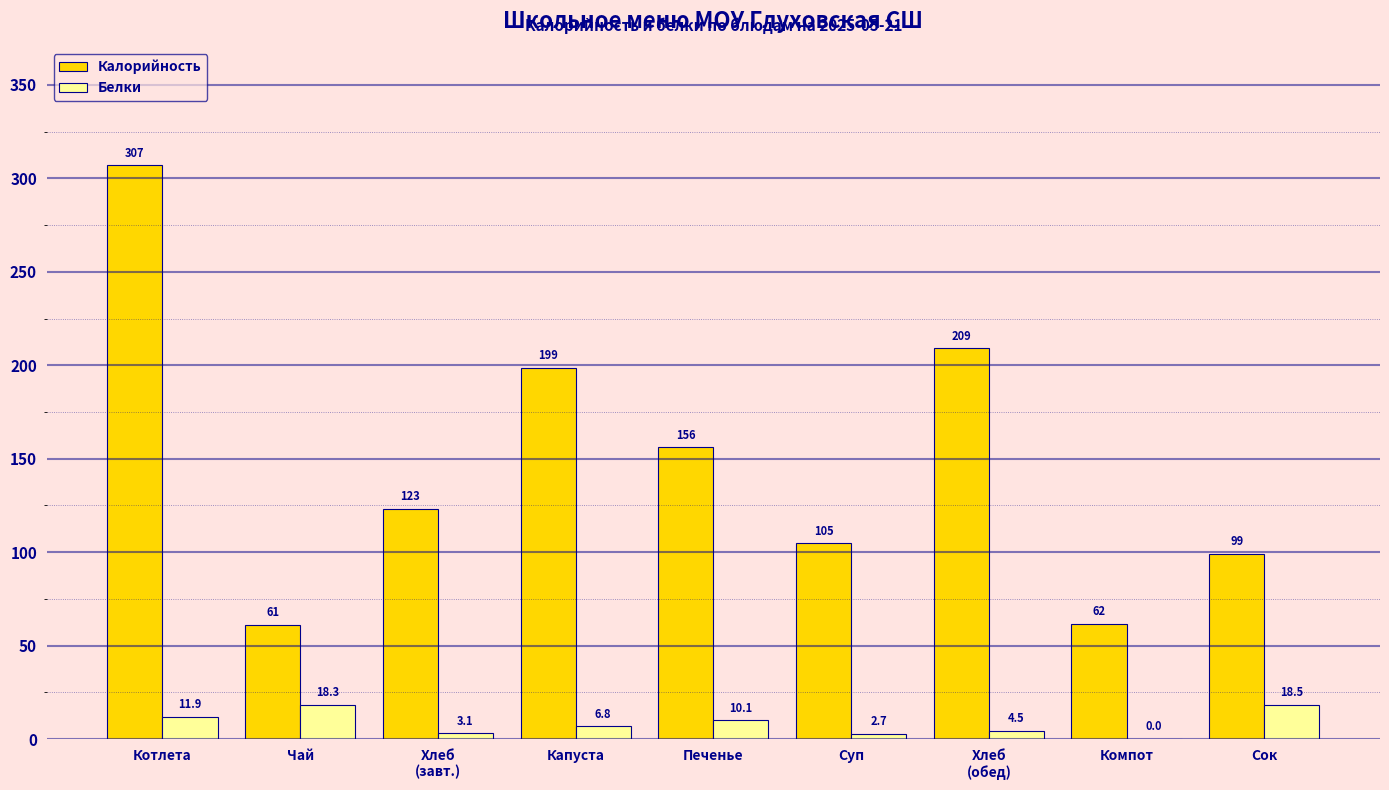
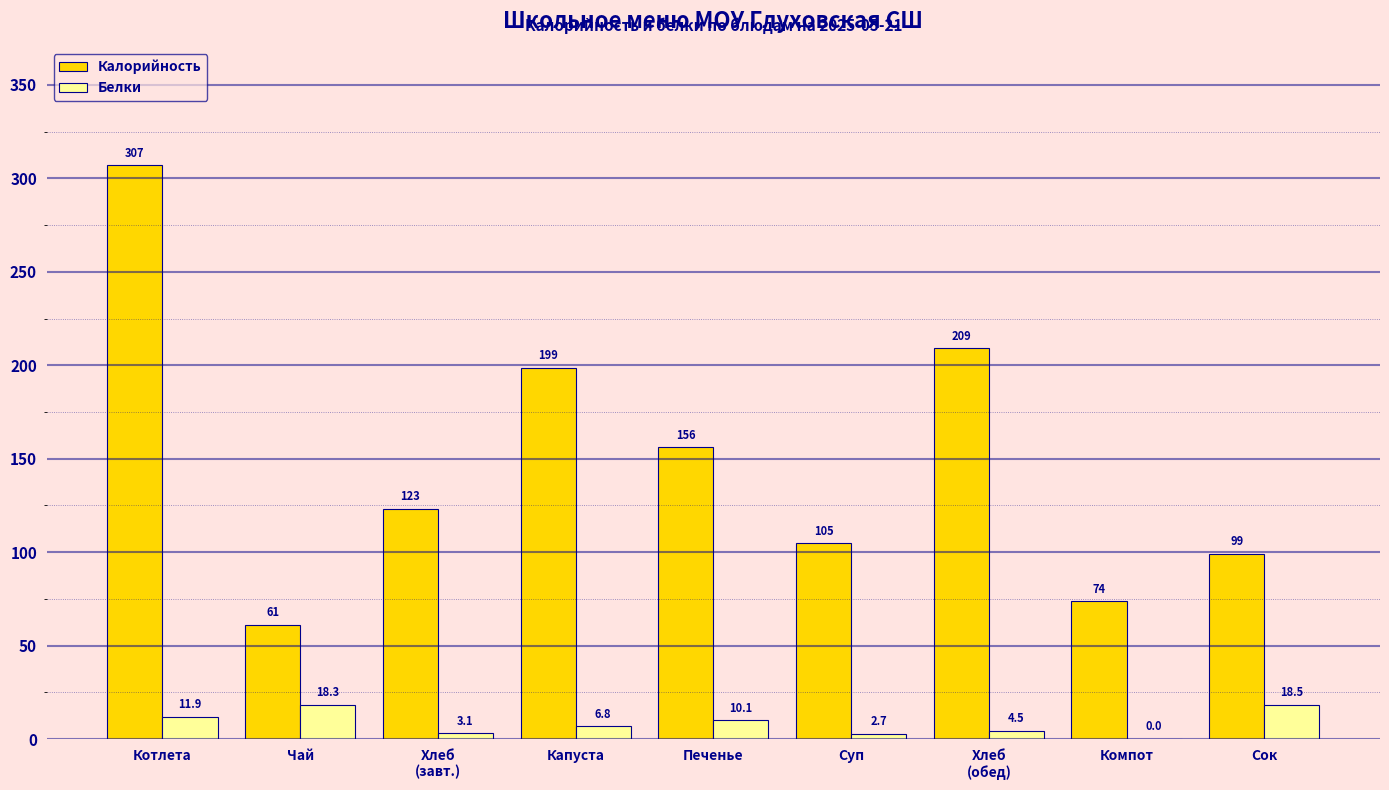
Калорийность, Компот: 62 -> 74
